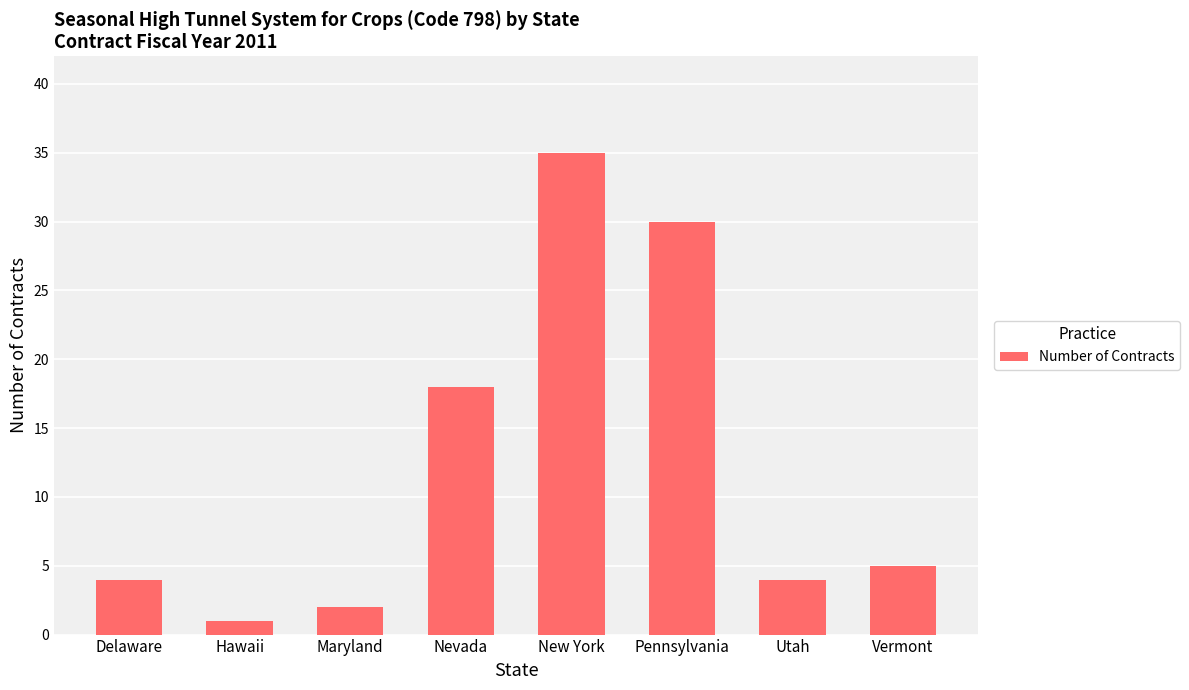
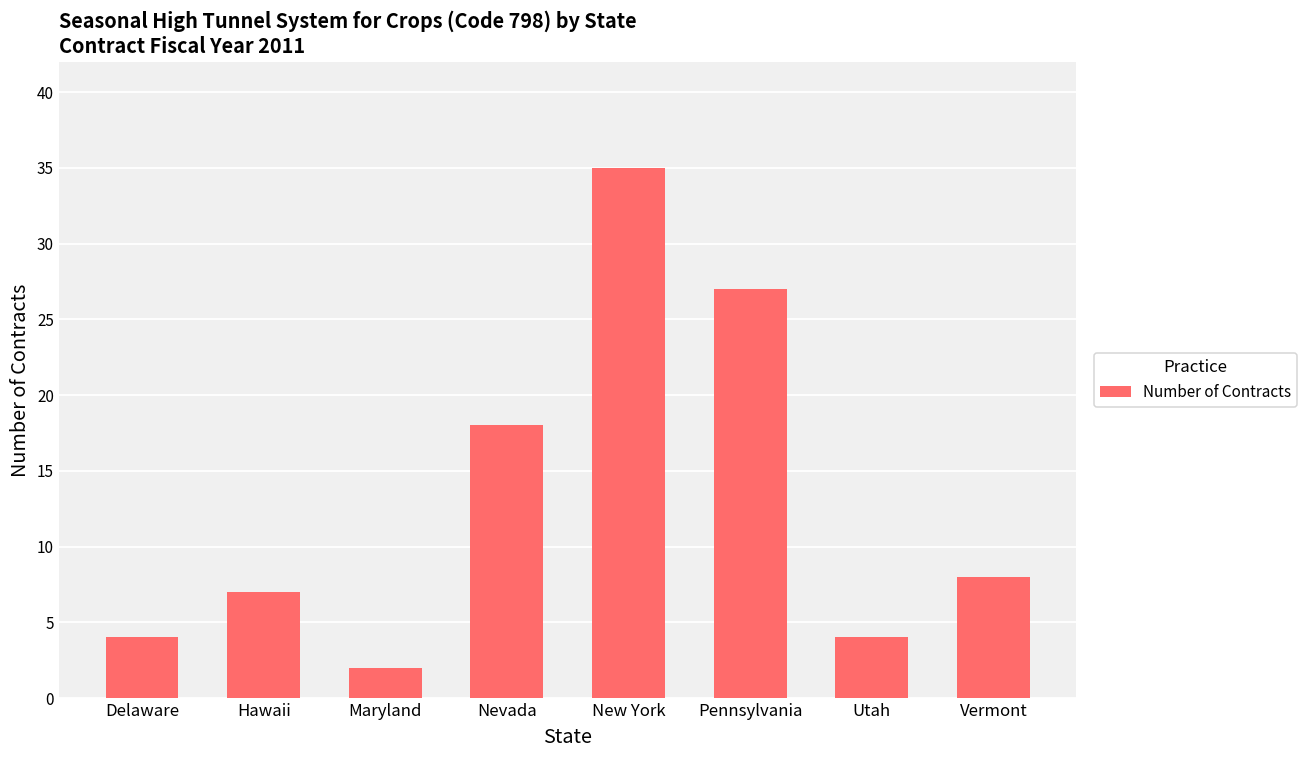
Hawaii: 1 -> 7
Pennsylvania: 30 -> 27
Vermont: 5 -> 8
